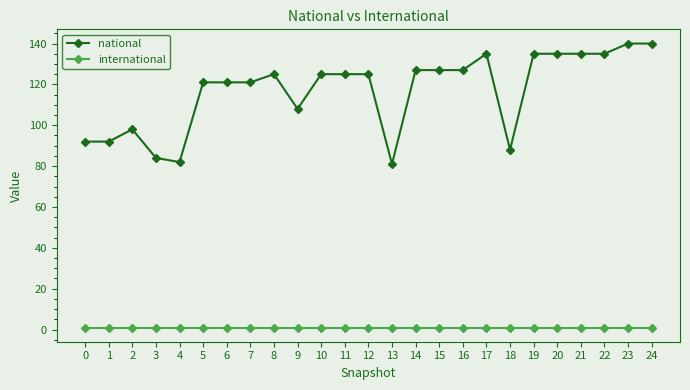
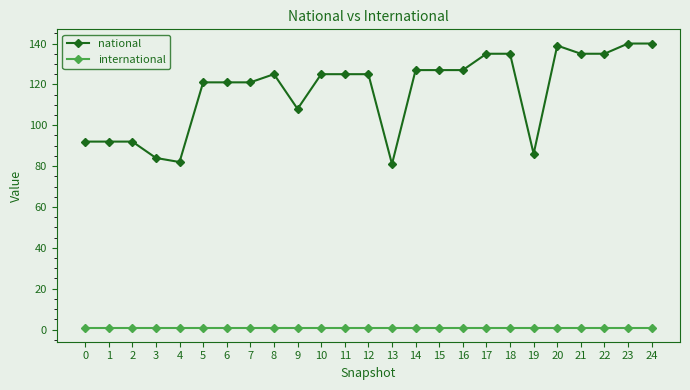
national, 2: 98 -> 92
national, 18: 88 -> 135
national, 19: 135 -> 86
national, 20: 135 -> 139
